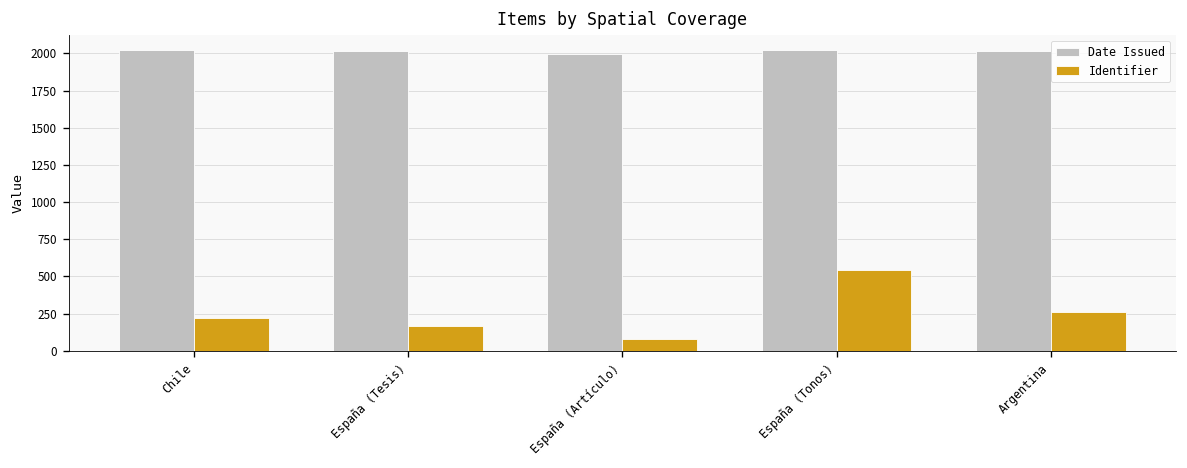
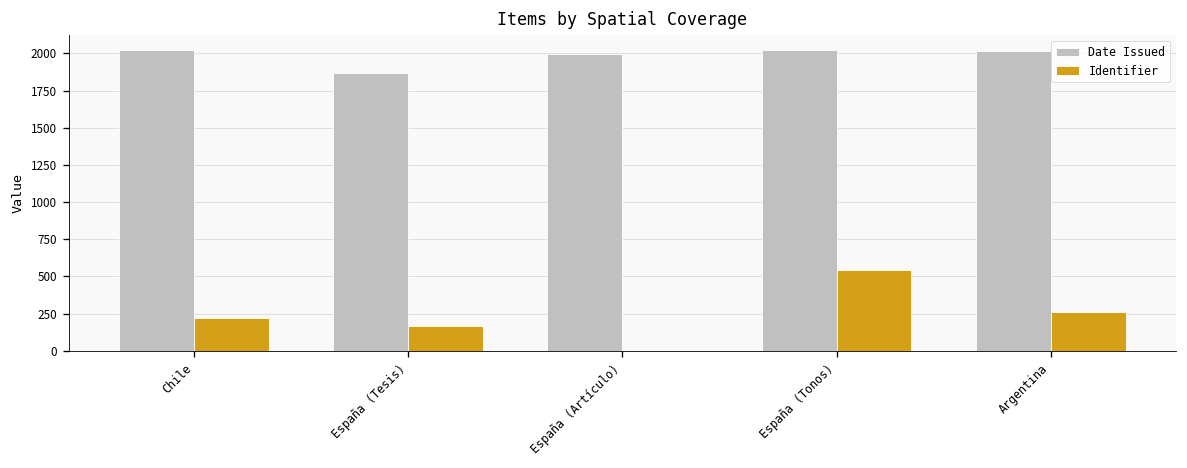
Date Issued, España (Tesis): 2010 -> 1870
Identifier, España (Artículo): 80 -> 0
